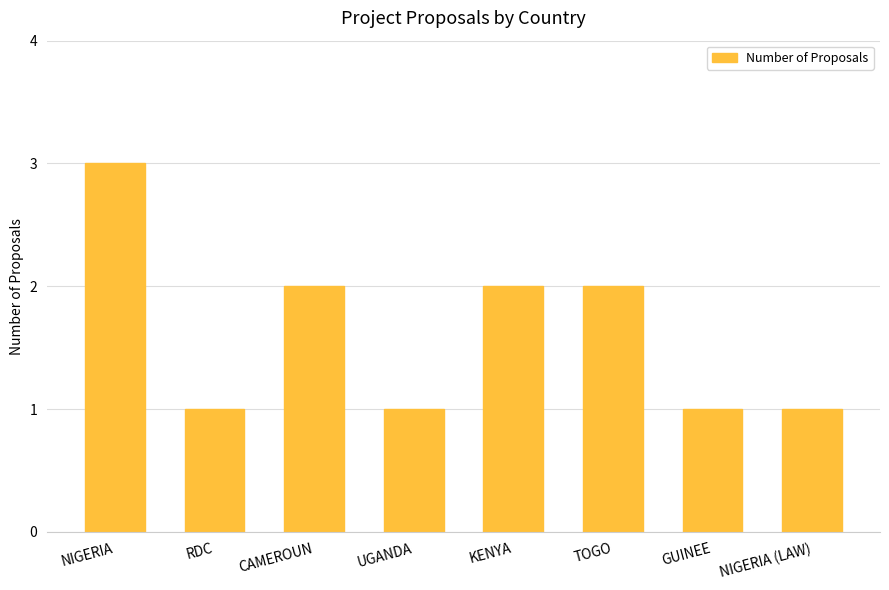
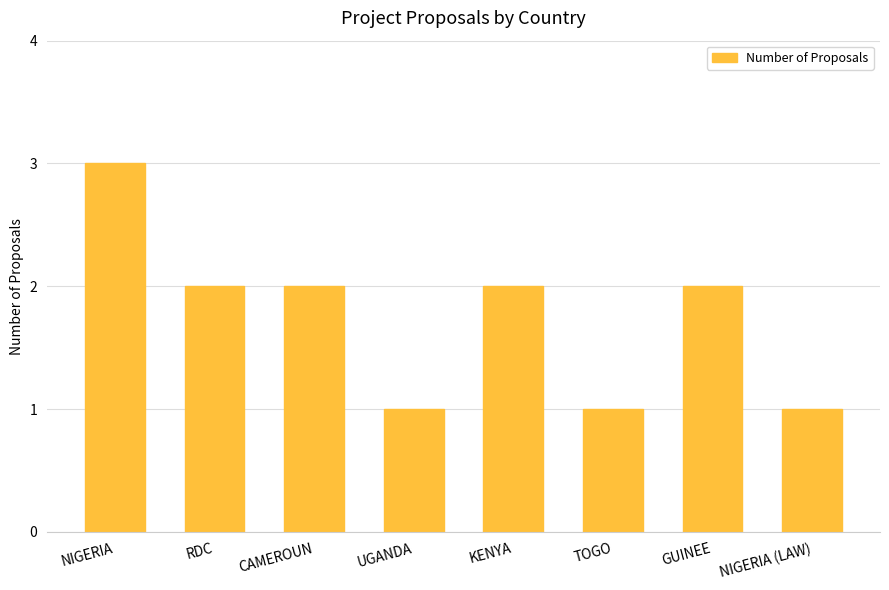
RDC: 1 -> 2
TOGO: 2 -> 1
GUINEE: 1 -> 2
